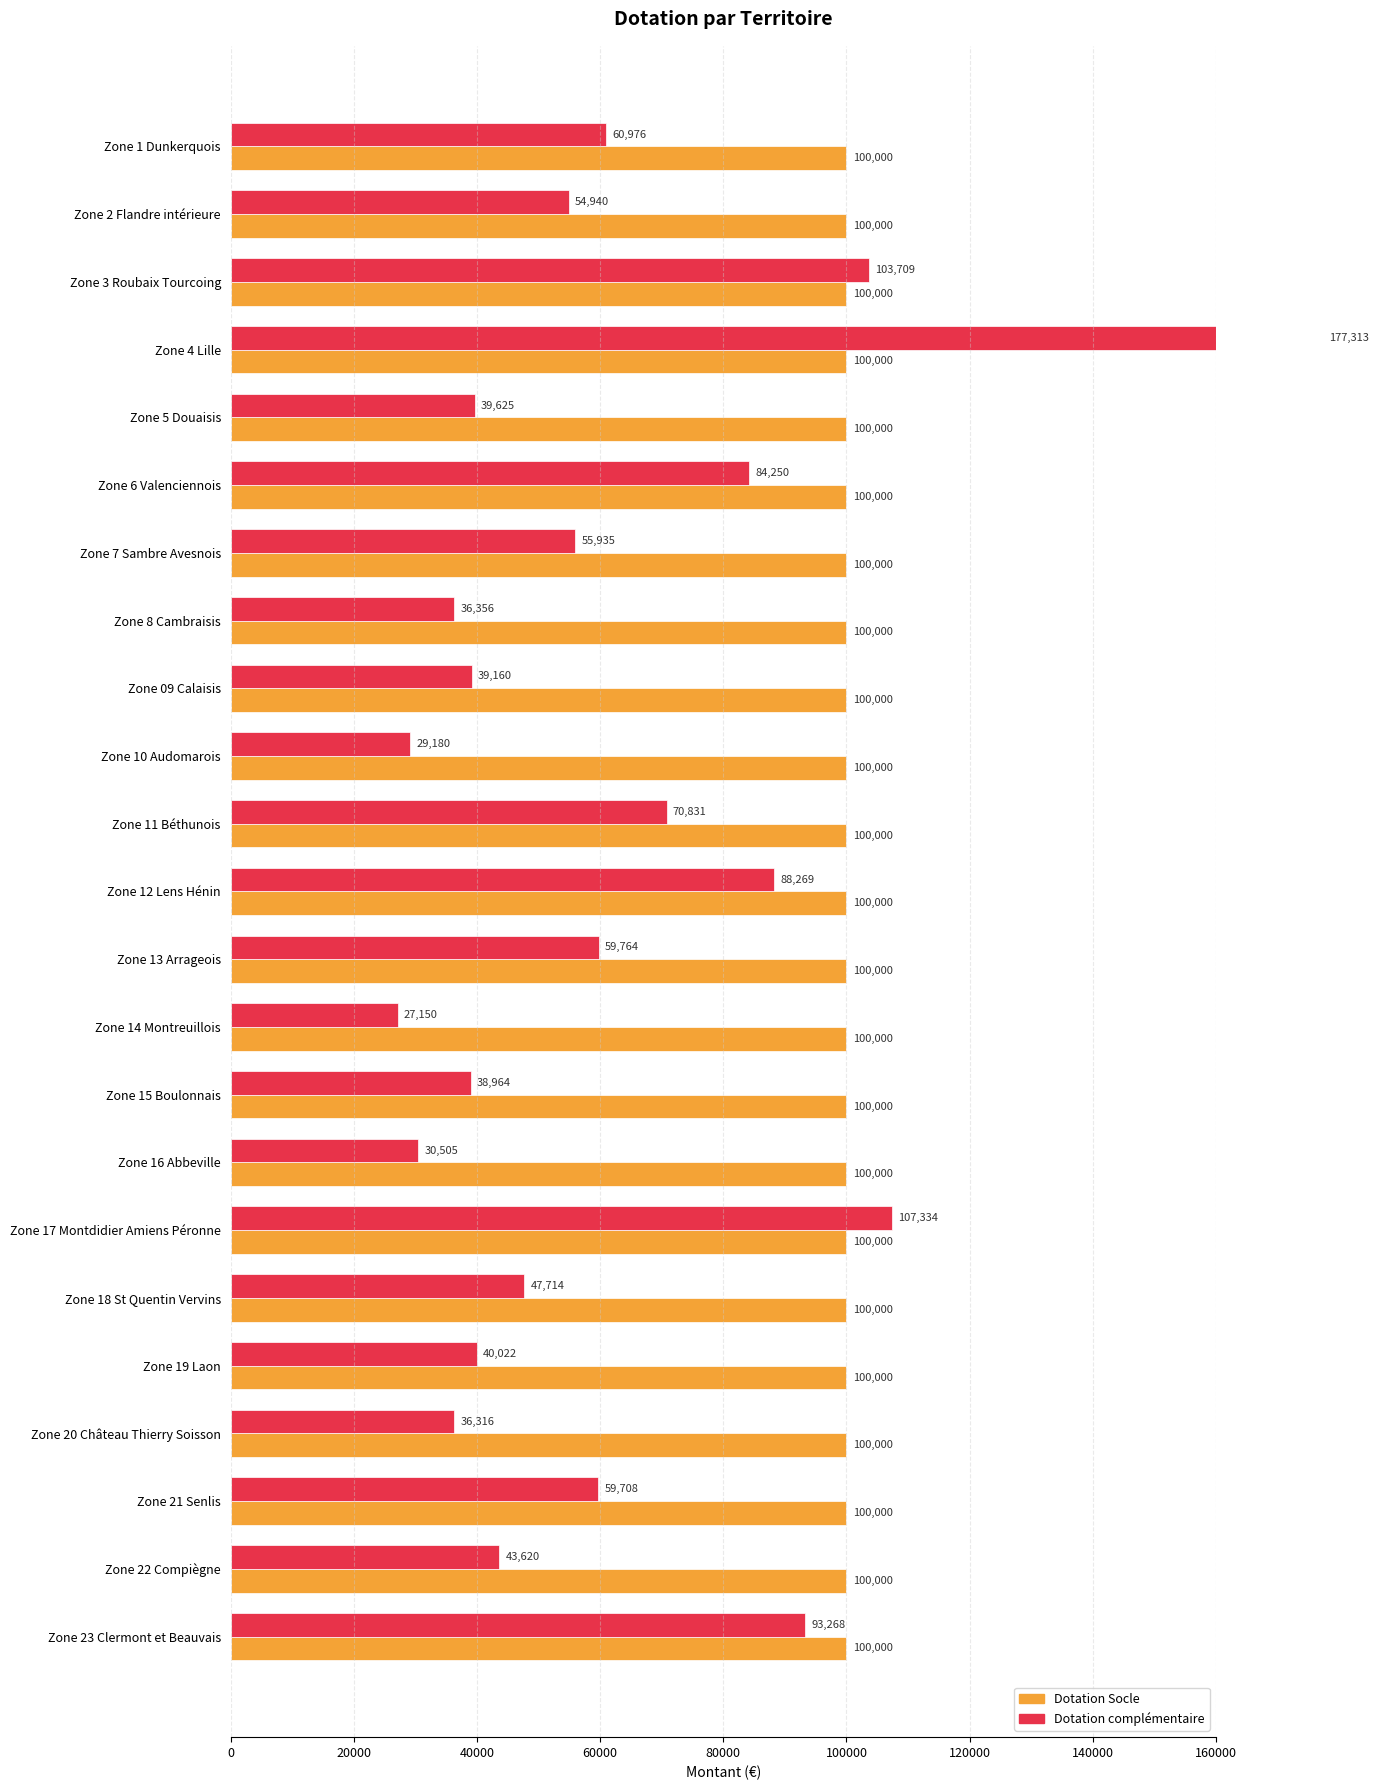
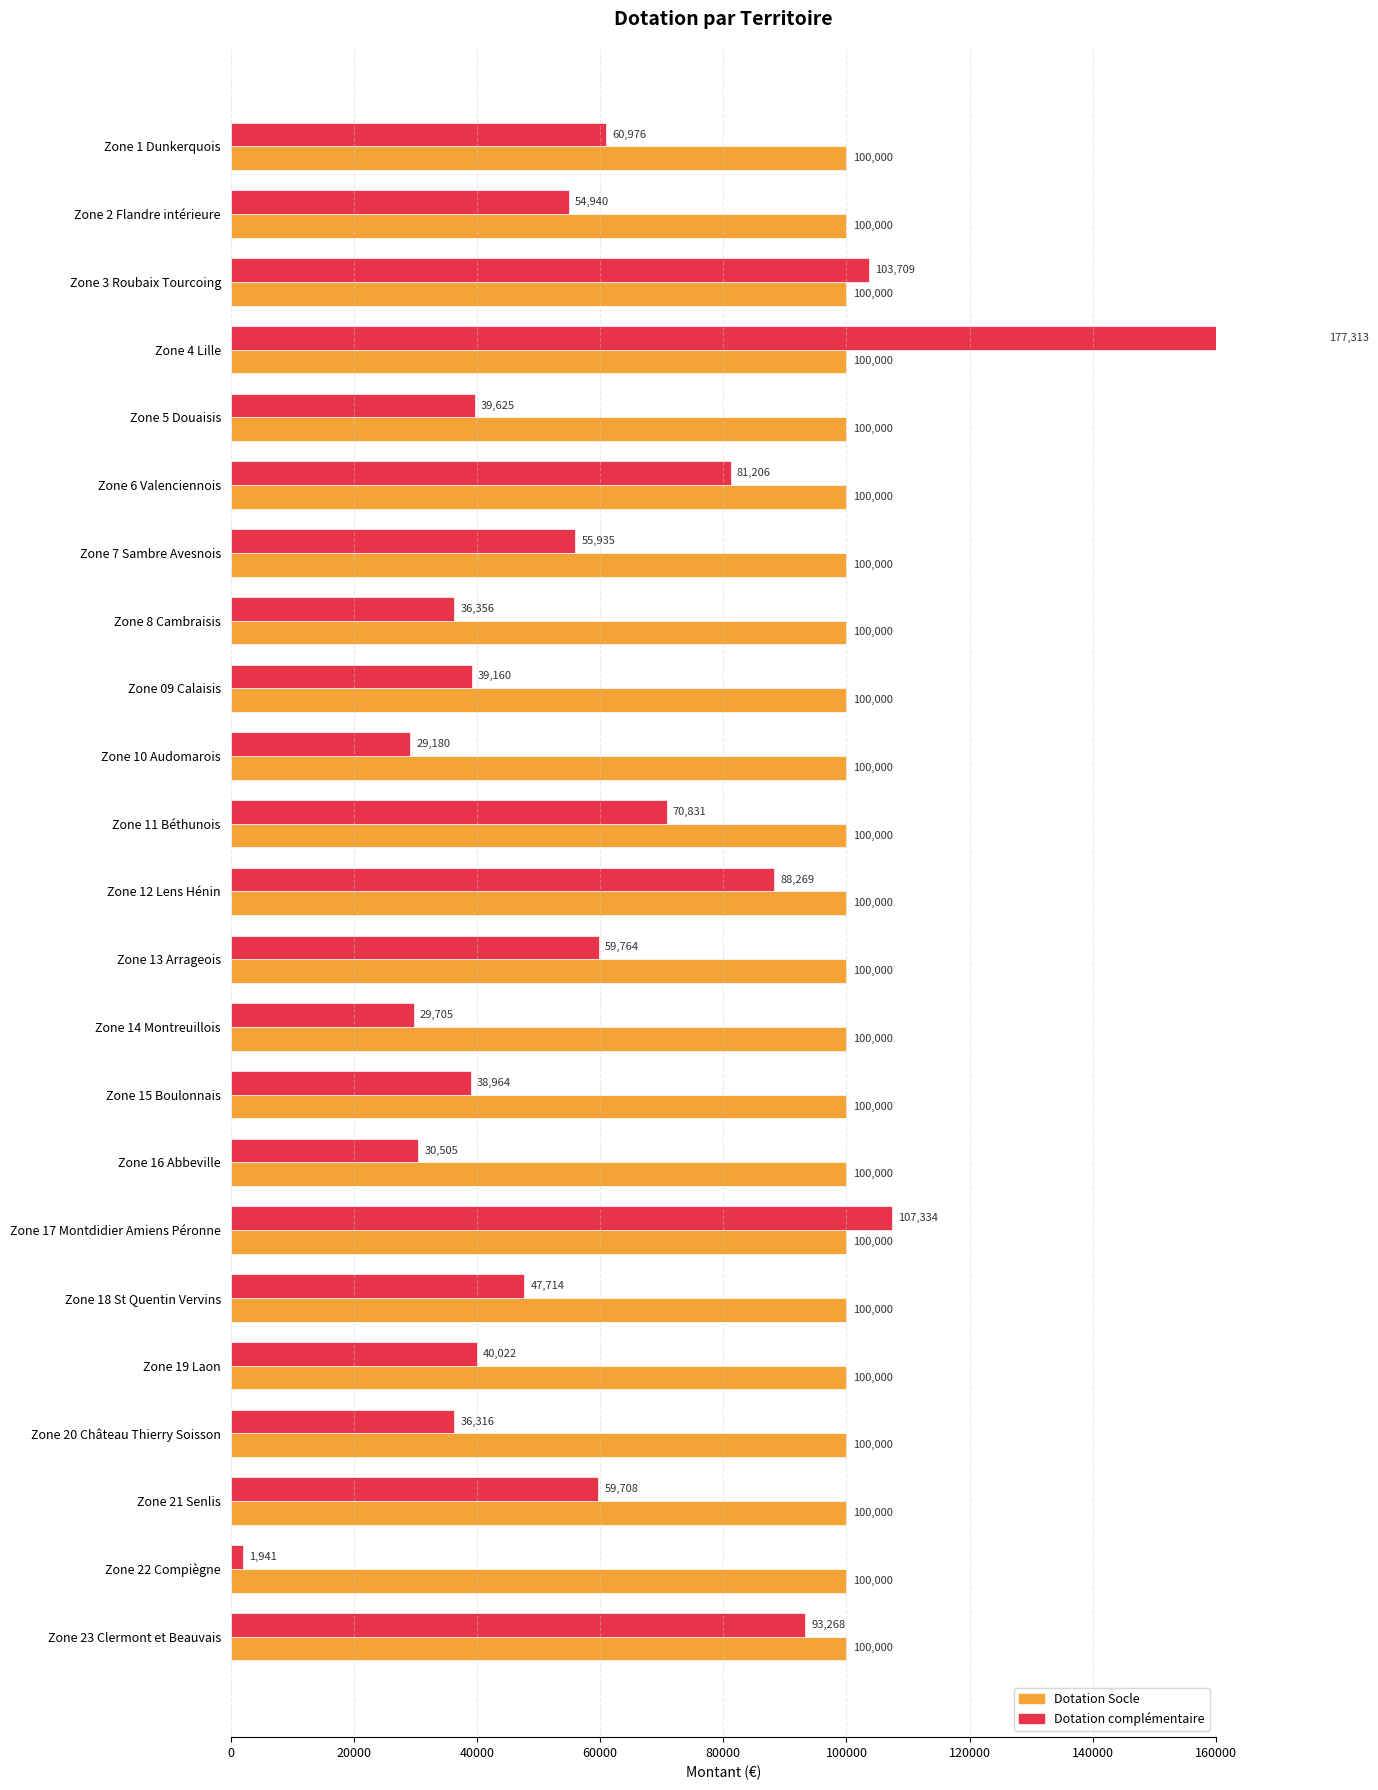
Dotation complémentaire, Zone 6 Valenciennois: 84,250 -> 81,206
Dotation complémentaire, Zone 14 Montreuillois: 27,150 -> 29,705
Dotation complémentaire, Zone 22 Compiègne: 43,620 -> 1,941
